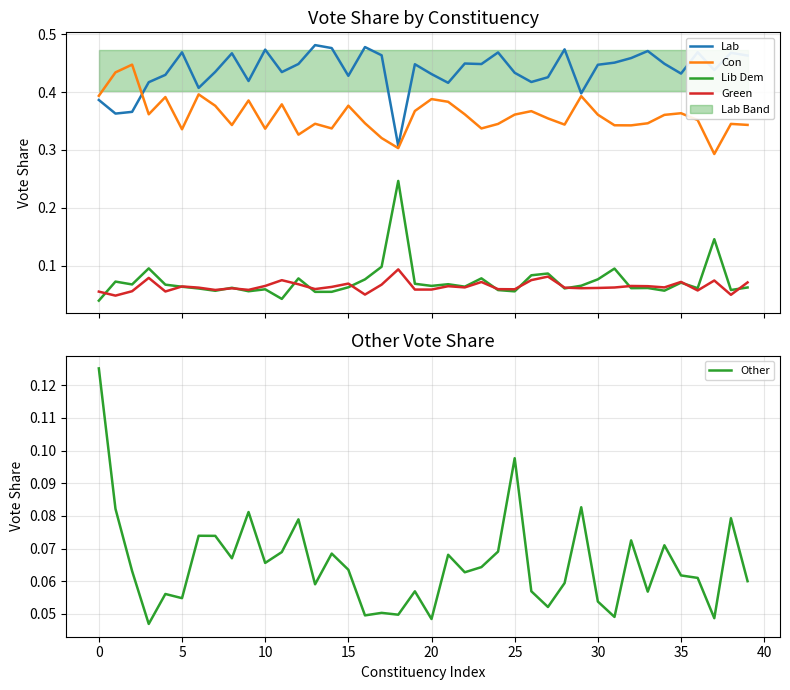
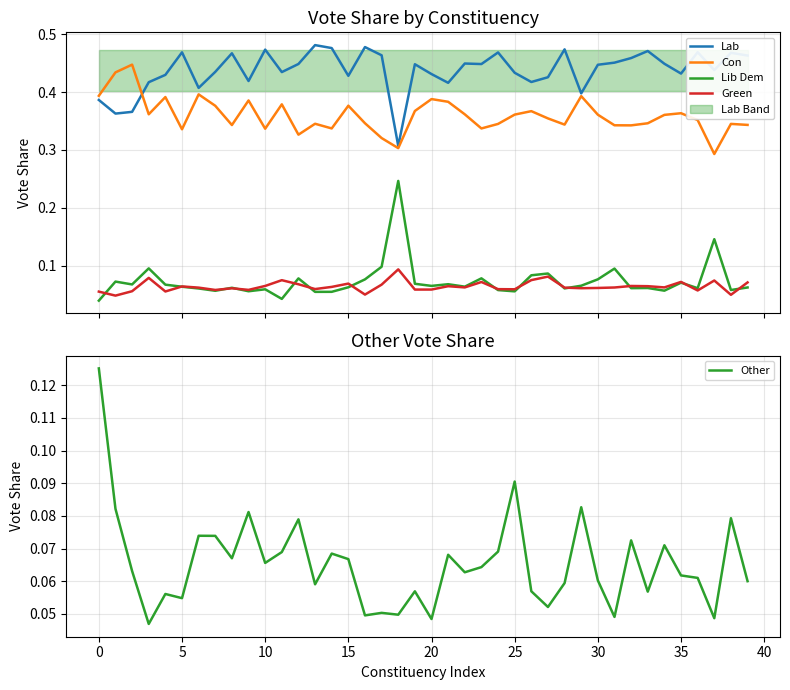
Other Vote Share, 15: 0.064 -> 0.067
Other Vote Share, 25: 0.098 -> 0.091
Other Vote Share, 30: 0.054 -> 0.060
